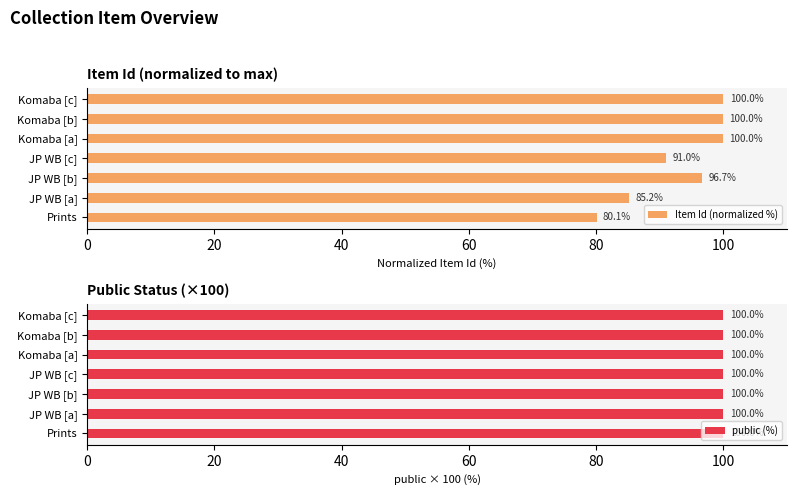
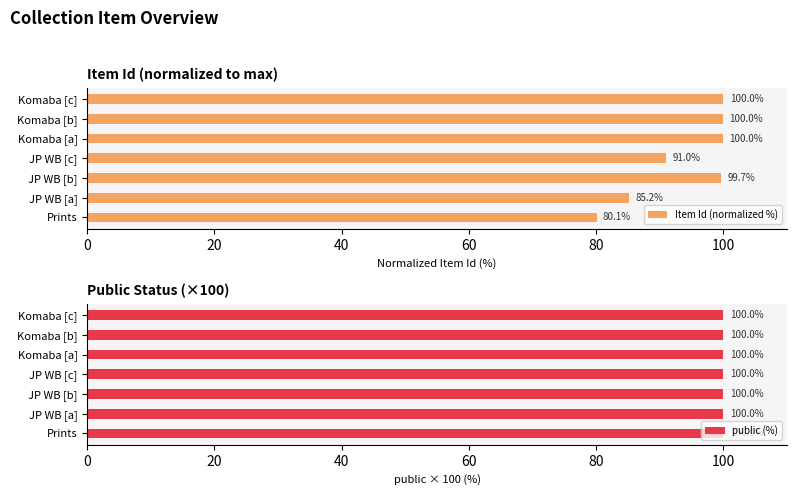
Item Id (normalized to max), JP WB [b]: 96.7% -> 99.7%
